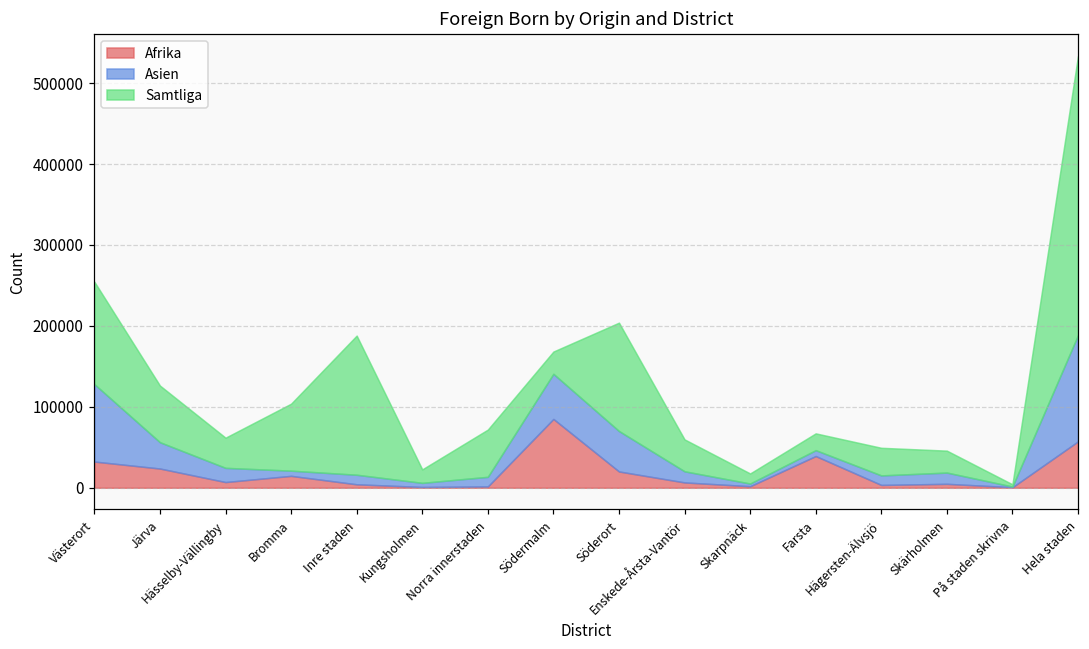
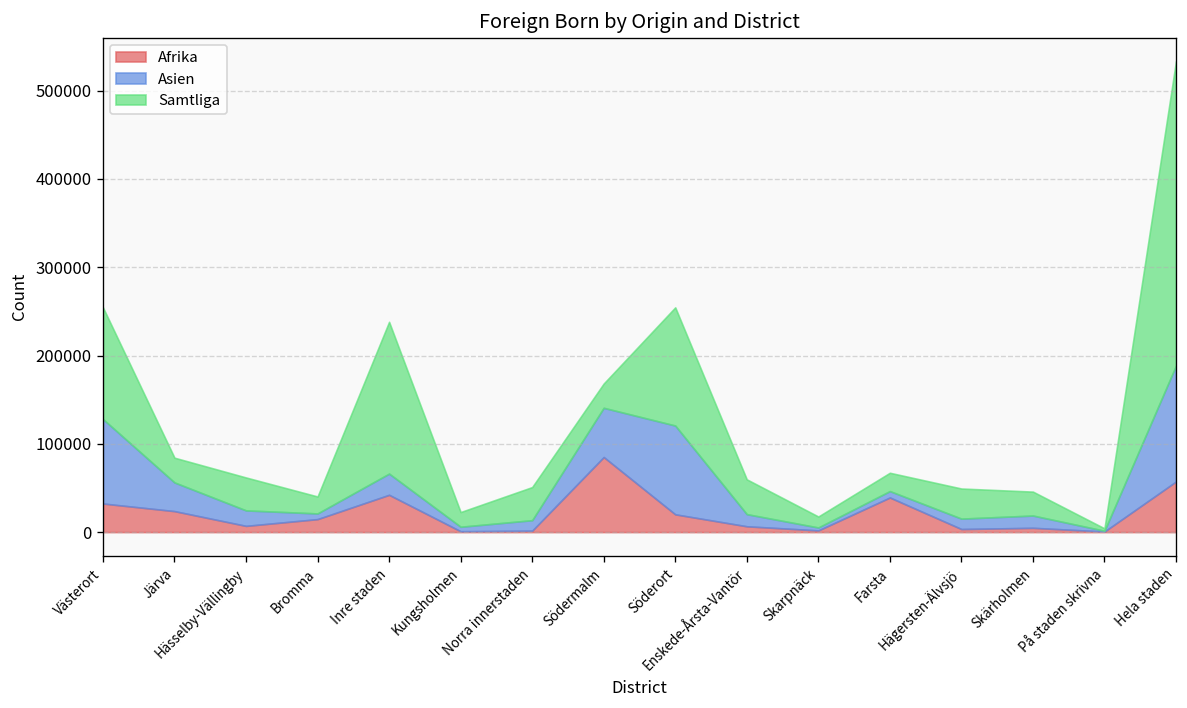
Samtliga, Järva: 70000 -> 30000
Samtliga, Bromma: 80000 -> 20000
Afrika, Inre staden: 0 -> 40000
Asien, Inre staden: 10000 -> 20000
Samtliga, Norra innerstaden: 60000 -> 40000
Asien, Söderort: 50000 -> 100000
